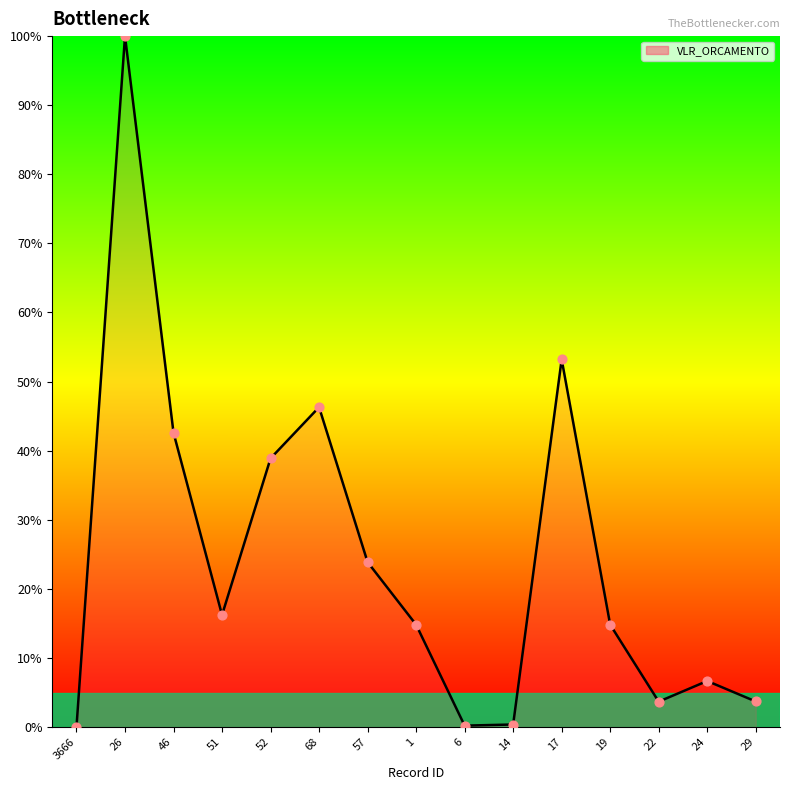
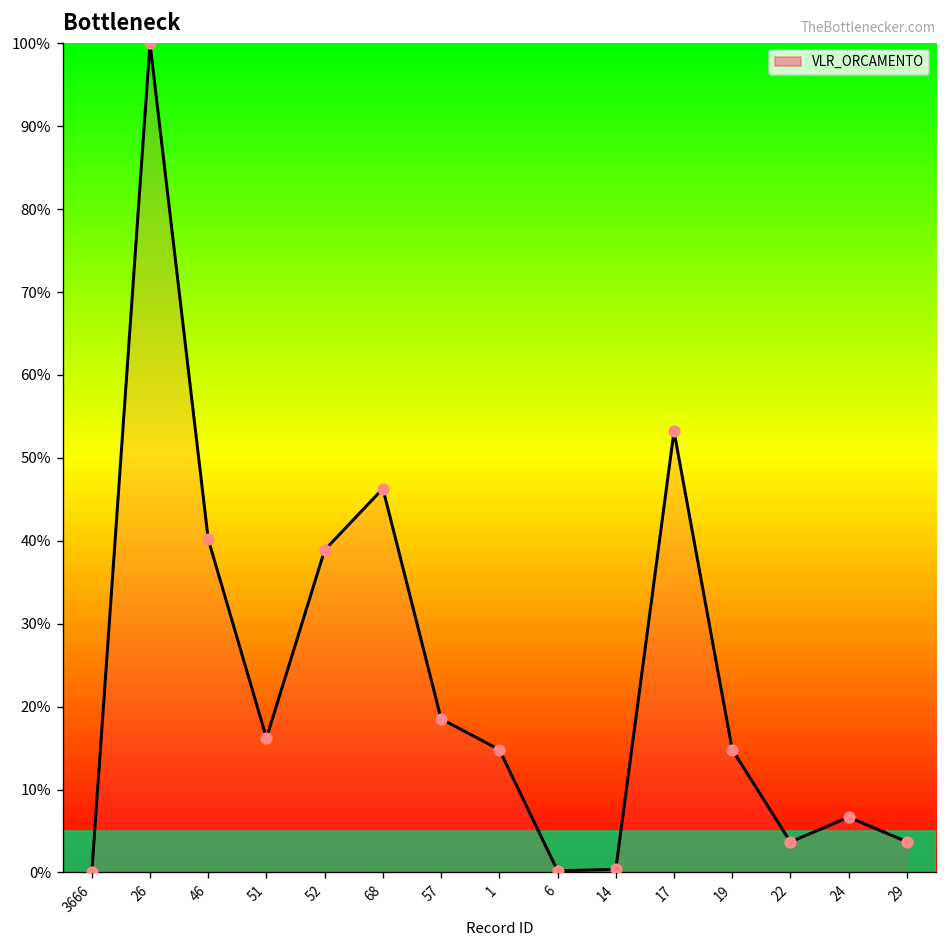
46: 43% -> 40%
57: 24% -> 19%
